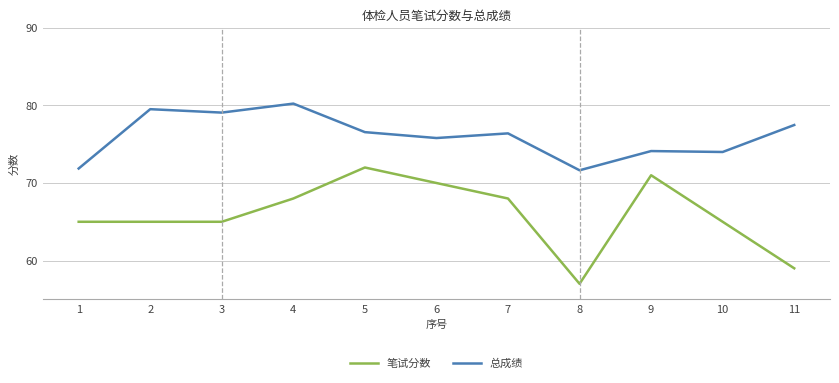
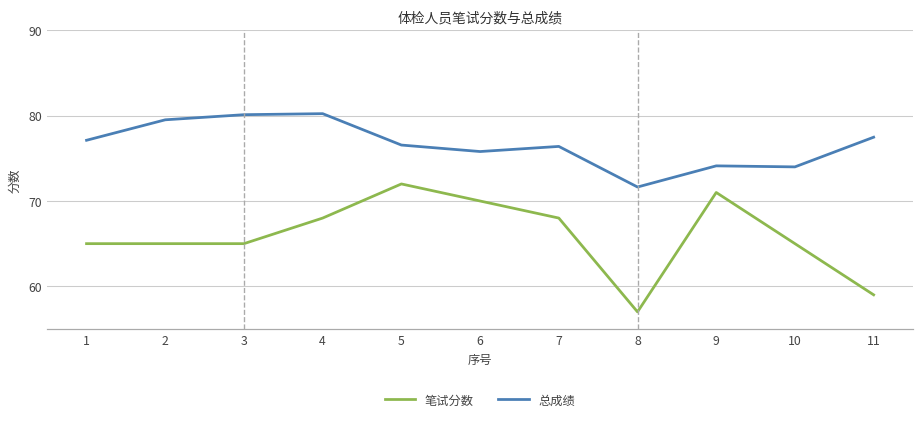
总成绩, 1: 72 -> 77
总成绩, 3: 79 -> 80
